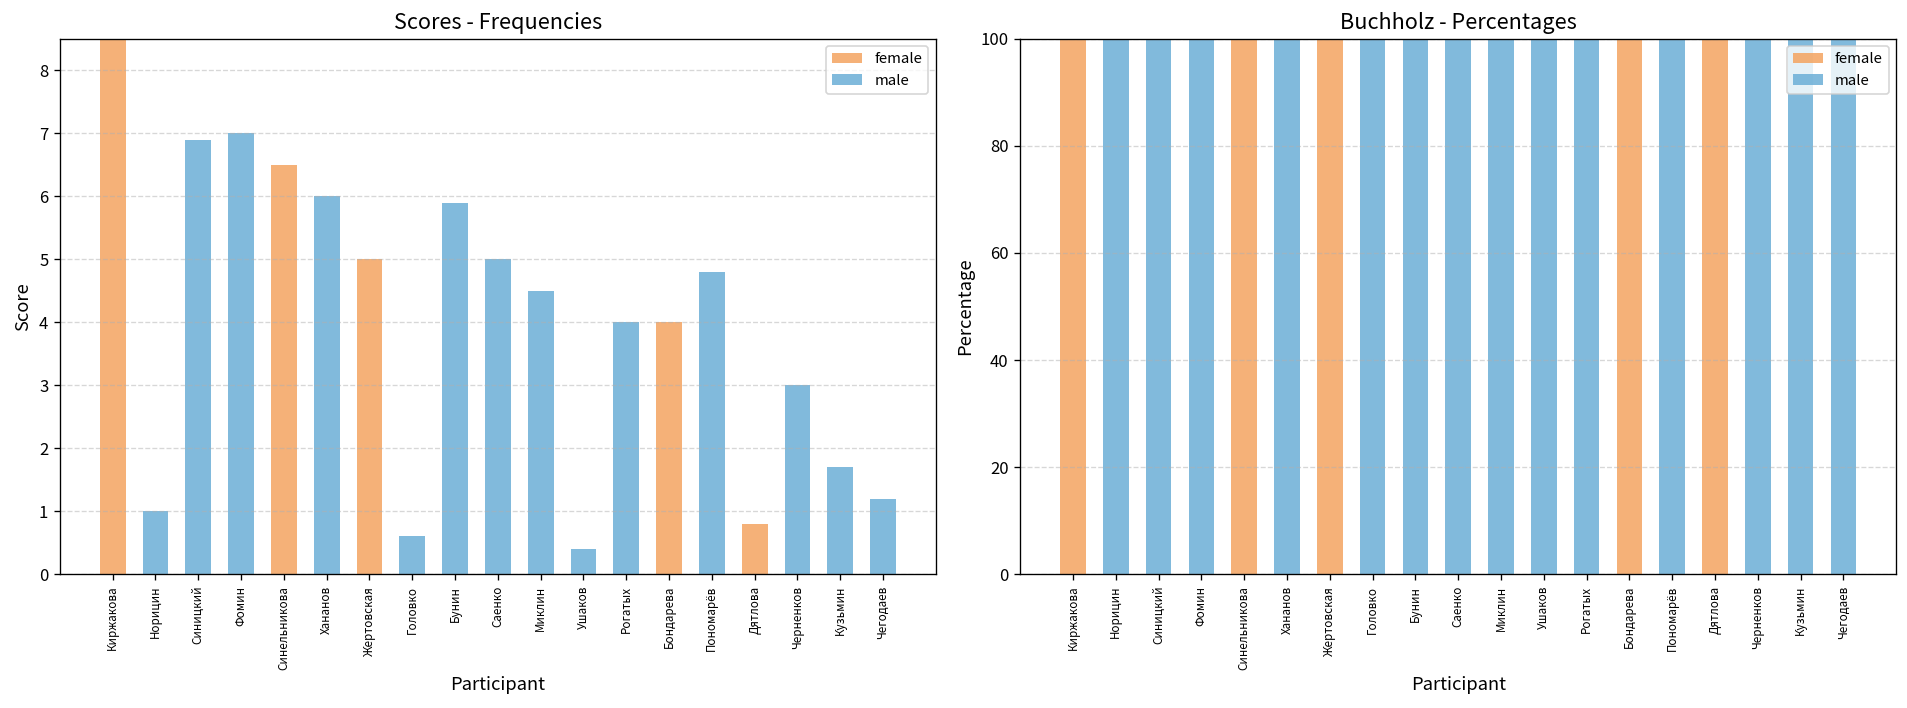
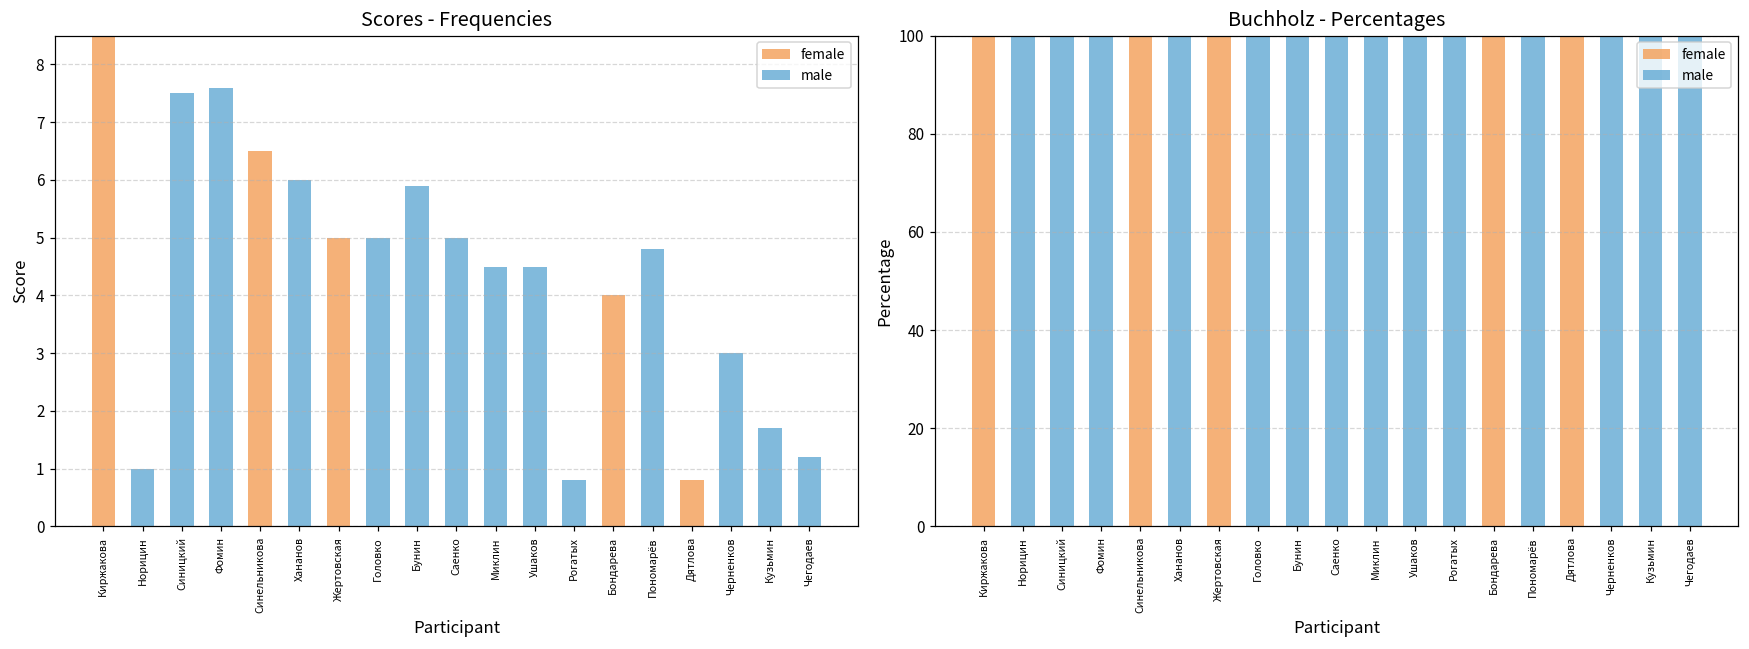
Scores - Frequencies, male, Синицкий: 6.9 -> 7.5
Scores - Frequencies, male, Фомин: 7.0 -> 7.6
Scores - Frequencies, male, Головко: 0.6 -> 5.0
Scores - Frequencies, male, Ушаков: 0.4 -> 4.5
Scores - Frequencies, male, Рогатых: 4.0 -> 0.8
